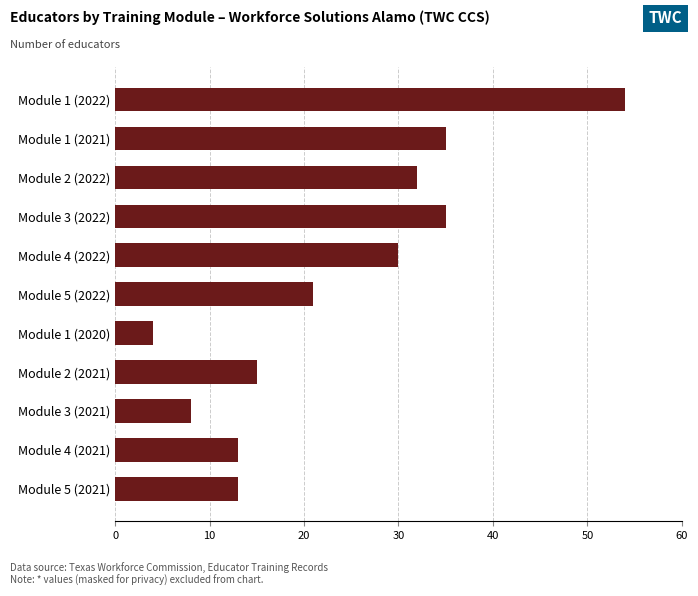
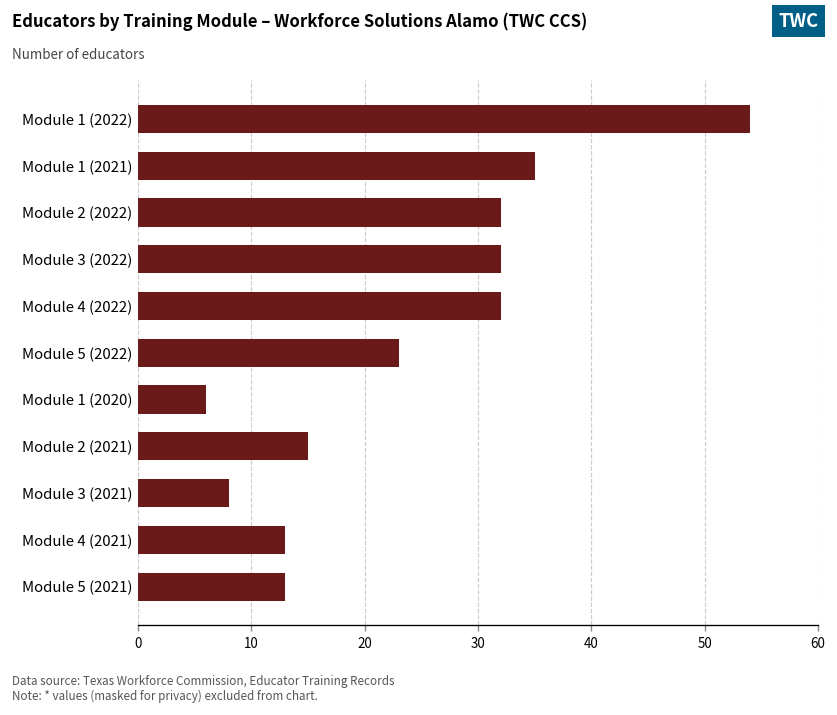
Module 3 (2022): 35 -> 32
Module 4 (2022): 30 -> 32
Module 5 (2022): 21 -> 23
Module 1 (2020): 4 -> 6
